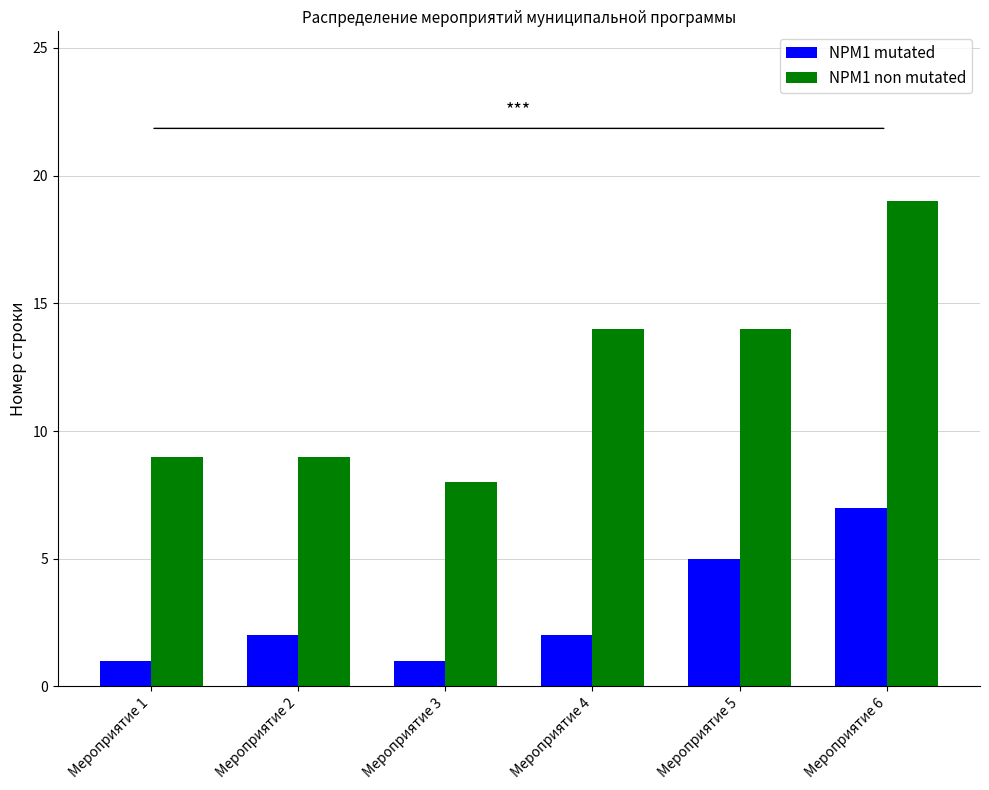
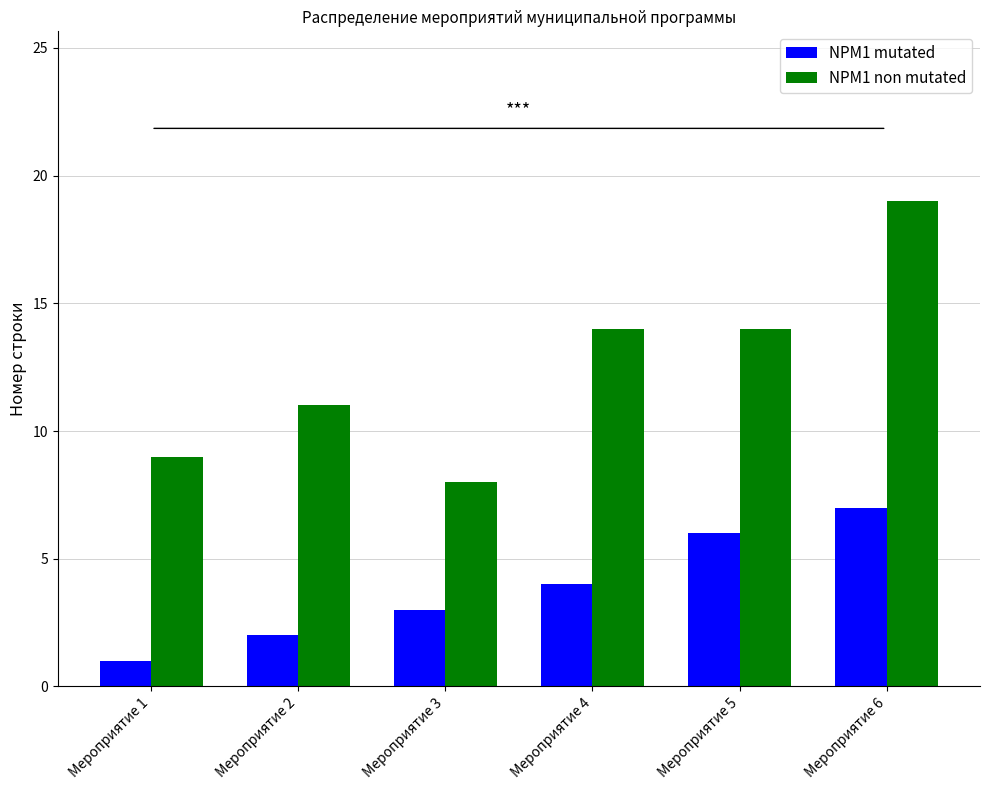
NPM1 non mutated, Мероприятие 2: 9 -> 11
NPM1 mutated, Мероприятие 3: 1 -> 3
NPM1 mutated, Мероприятие 4: 2 -> 4
NPM1 mutated, Мероприятие 5: 5 -> 6
